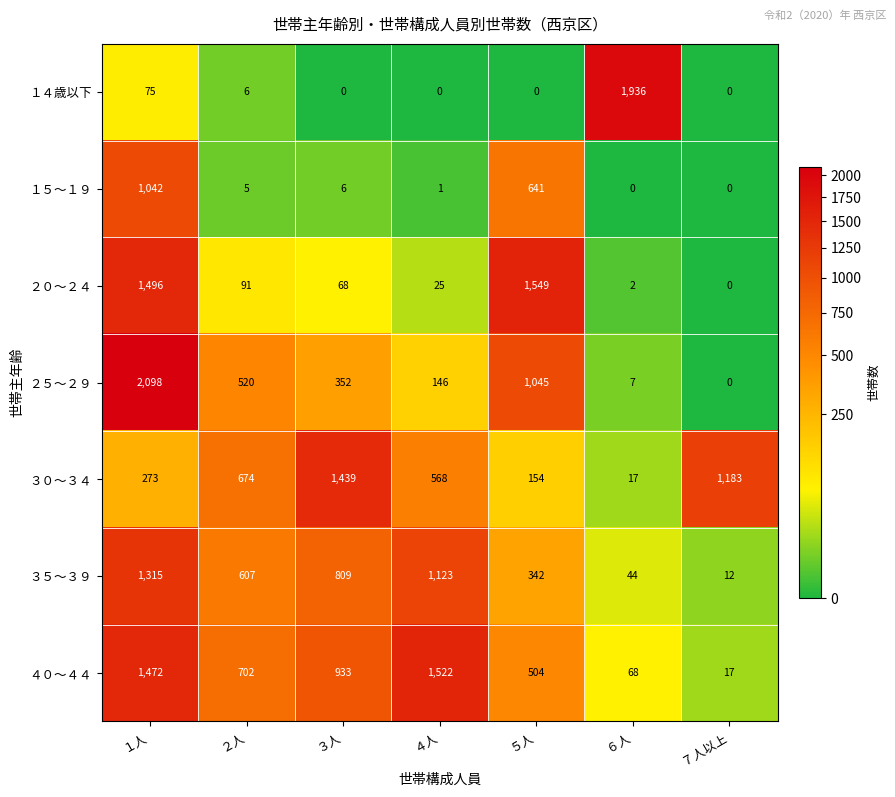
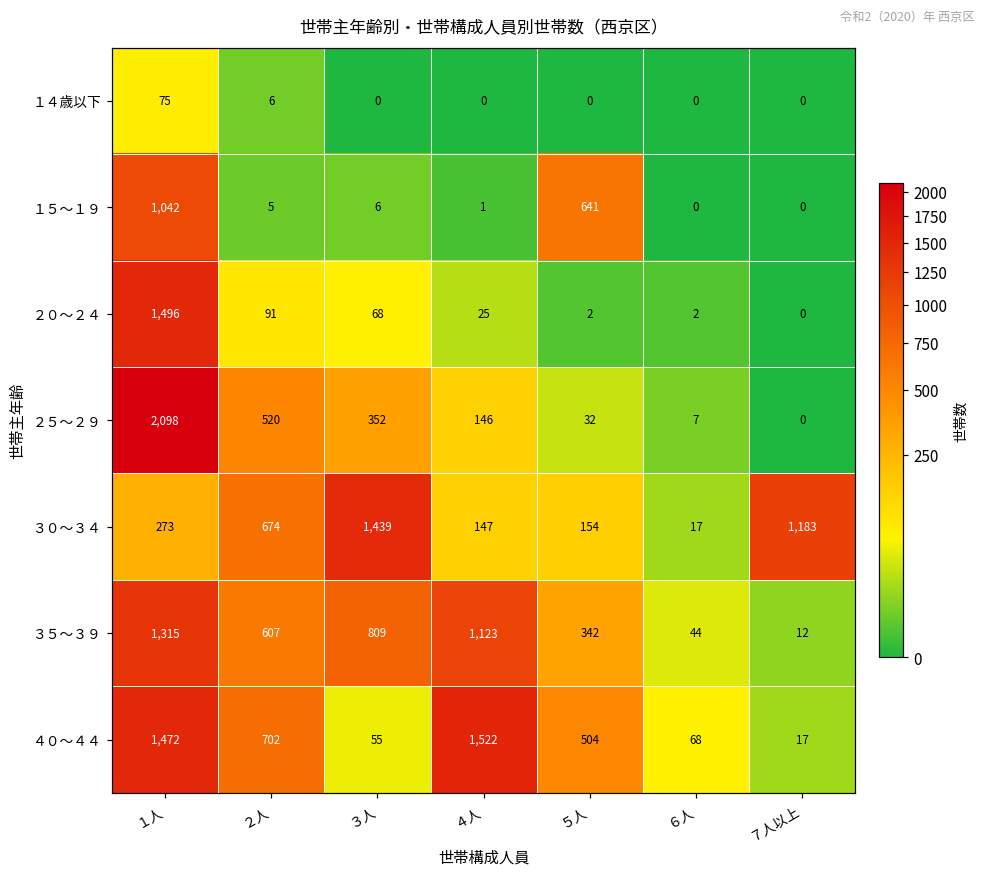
１４歳以下, ６人: 1,936 -> 0
２０～２４, ５人: 1,549 -> 2
２５～２９, ５人: 1,045 -> 32
３０～３４, ４人: 568 -> 147
４０～４４, ３人: 933 -> 55
